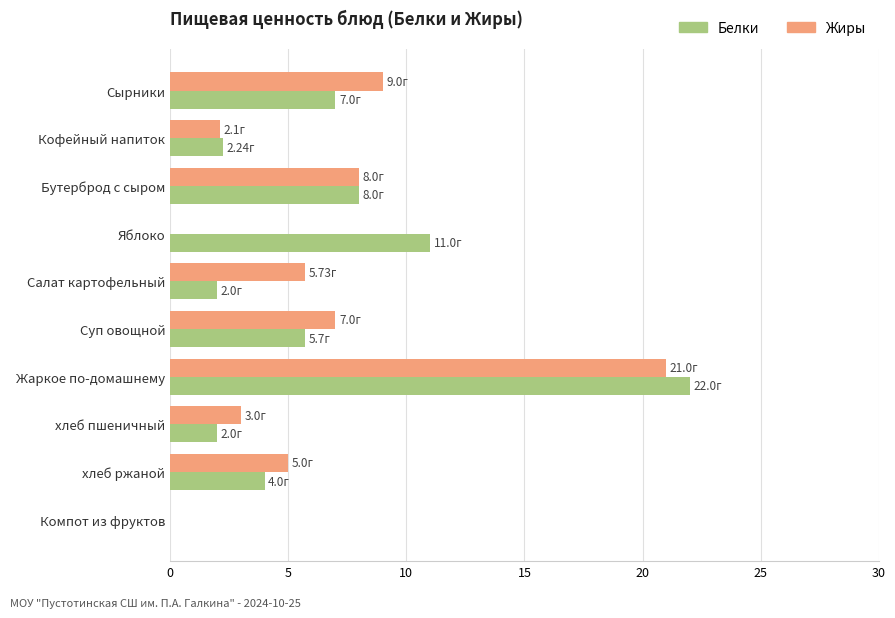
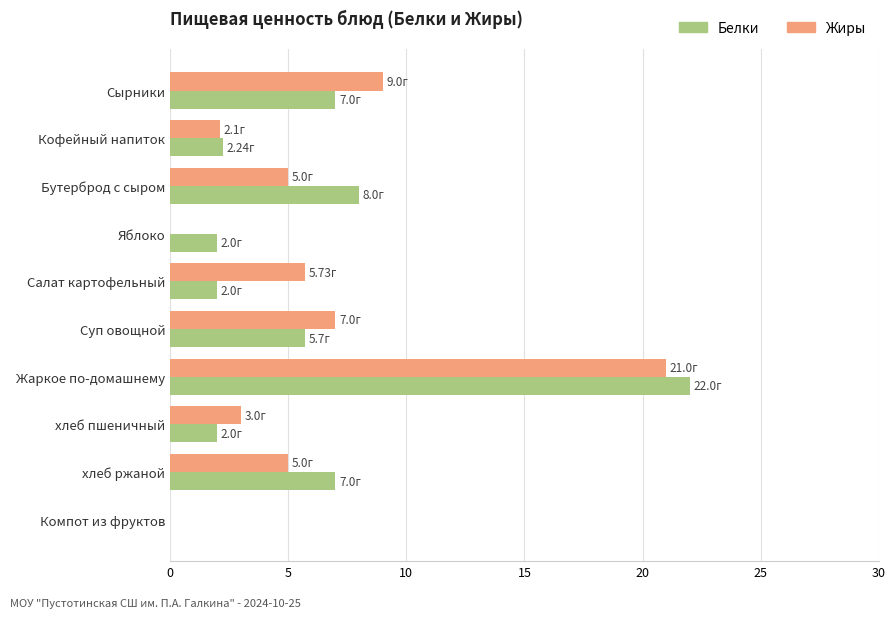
Жиры, Бутерброд с сыром: 8.0г -> 5.0г
Белки, Яблоко: 11.0г -> 2.0г
Белки, хлеб ржаной: 4.0г -> 7.0г
